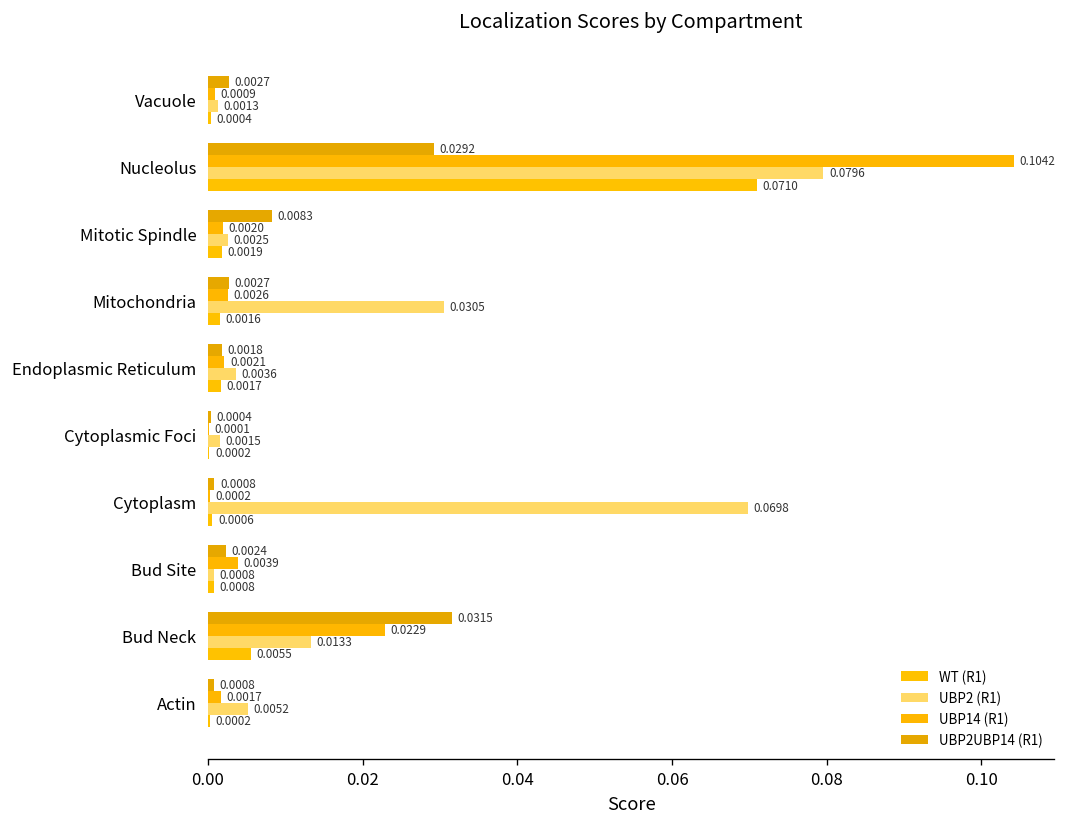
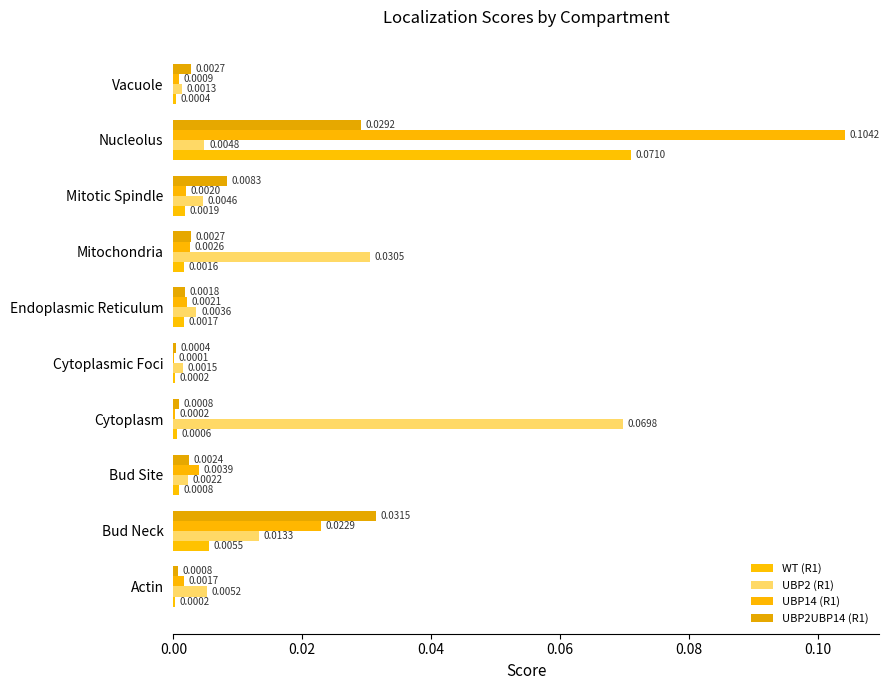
UBP2 (R1), Nucleolus: 0.0796 -> 0.0048
UBP2 (R1), Mitotic Spindle: 0.0025 -> 0.0046
UBP2 (R1), Bud Site: 0.0008 -> 0.0022
